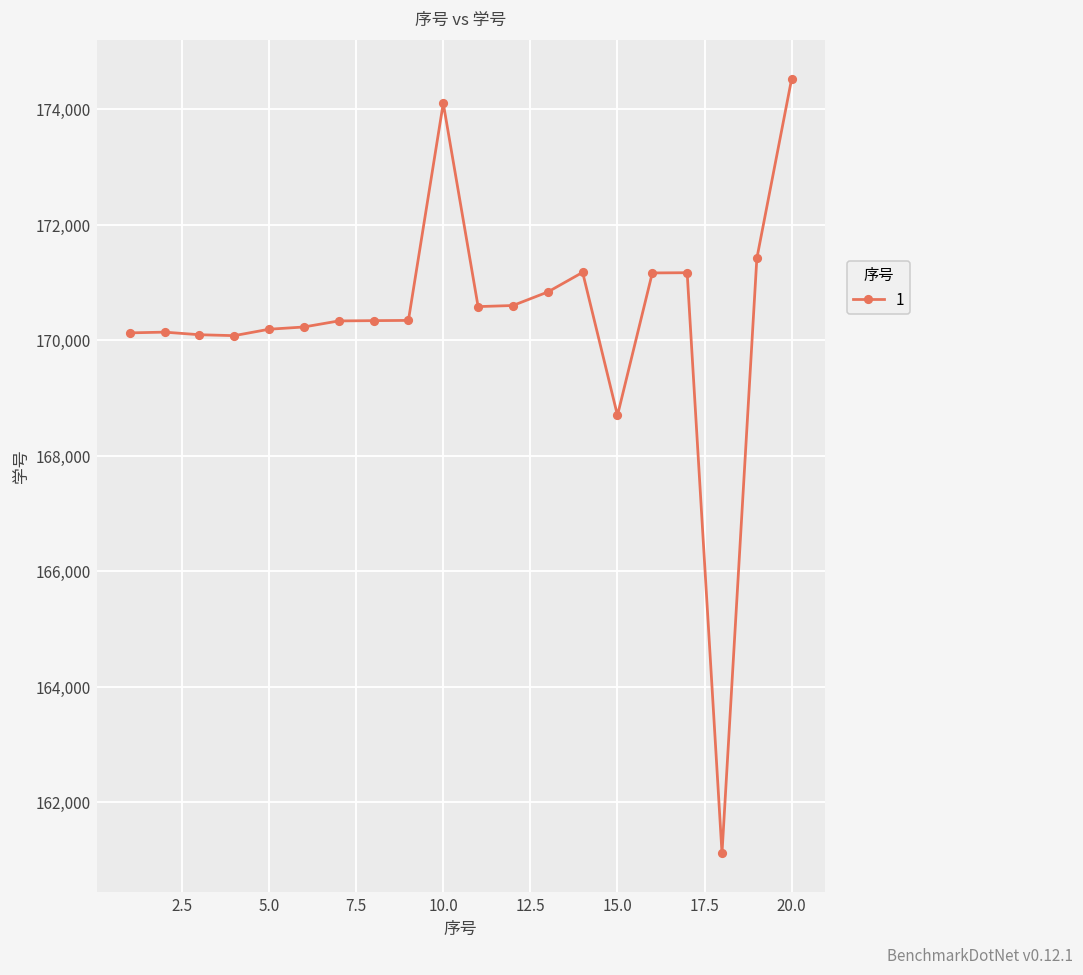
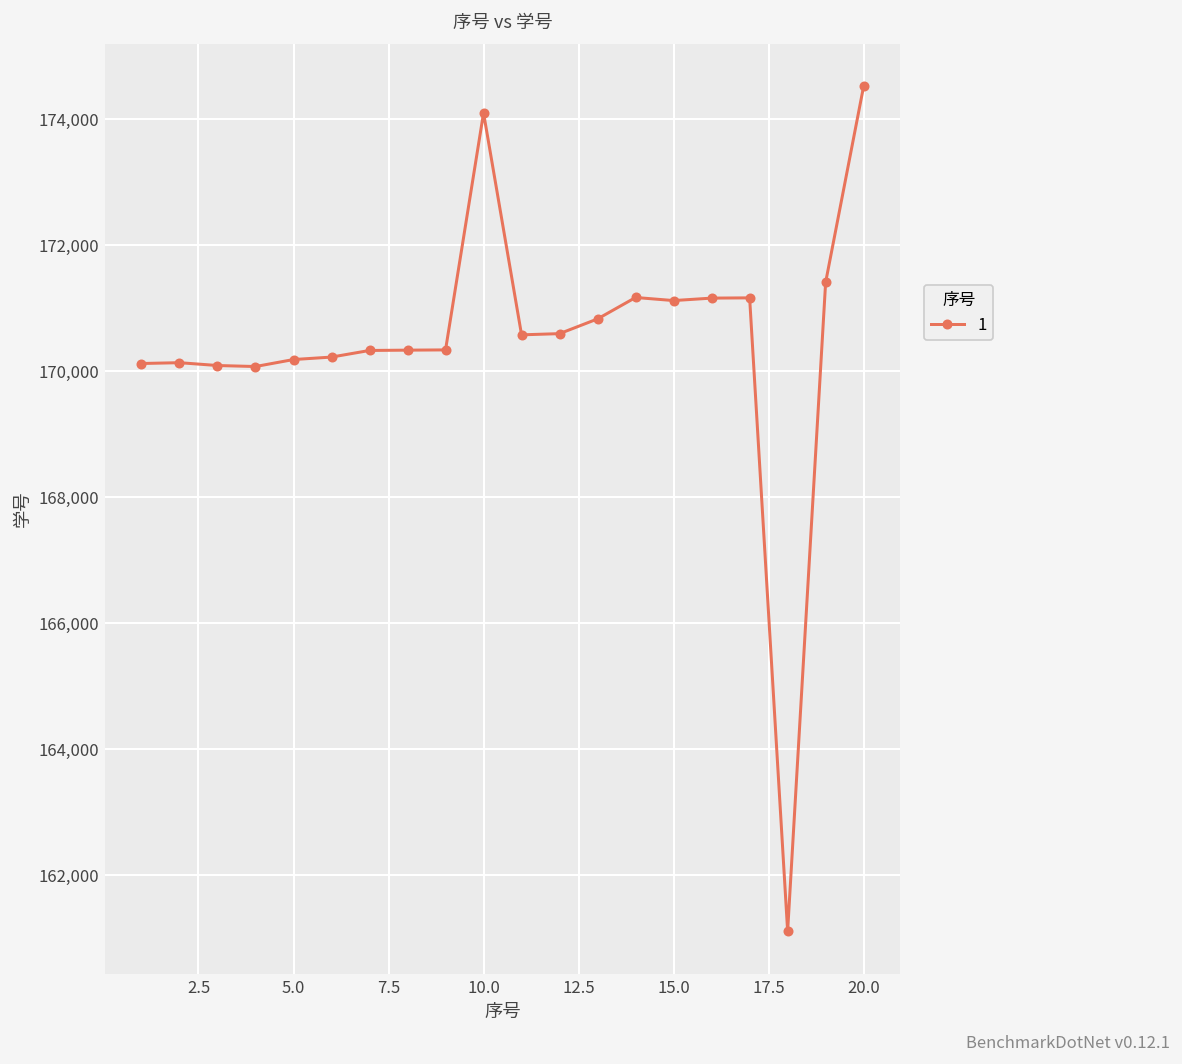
15.0: 168,700 -> 171,100
